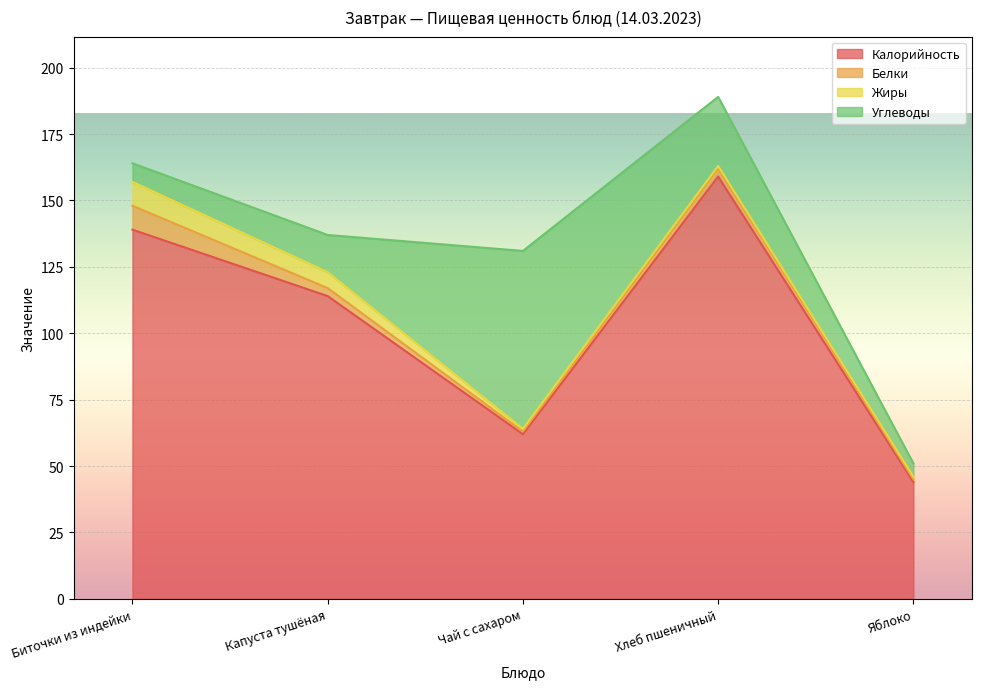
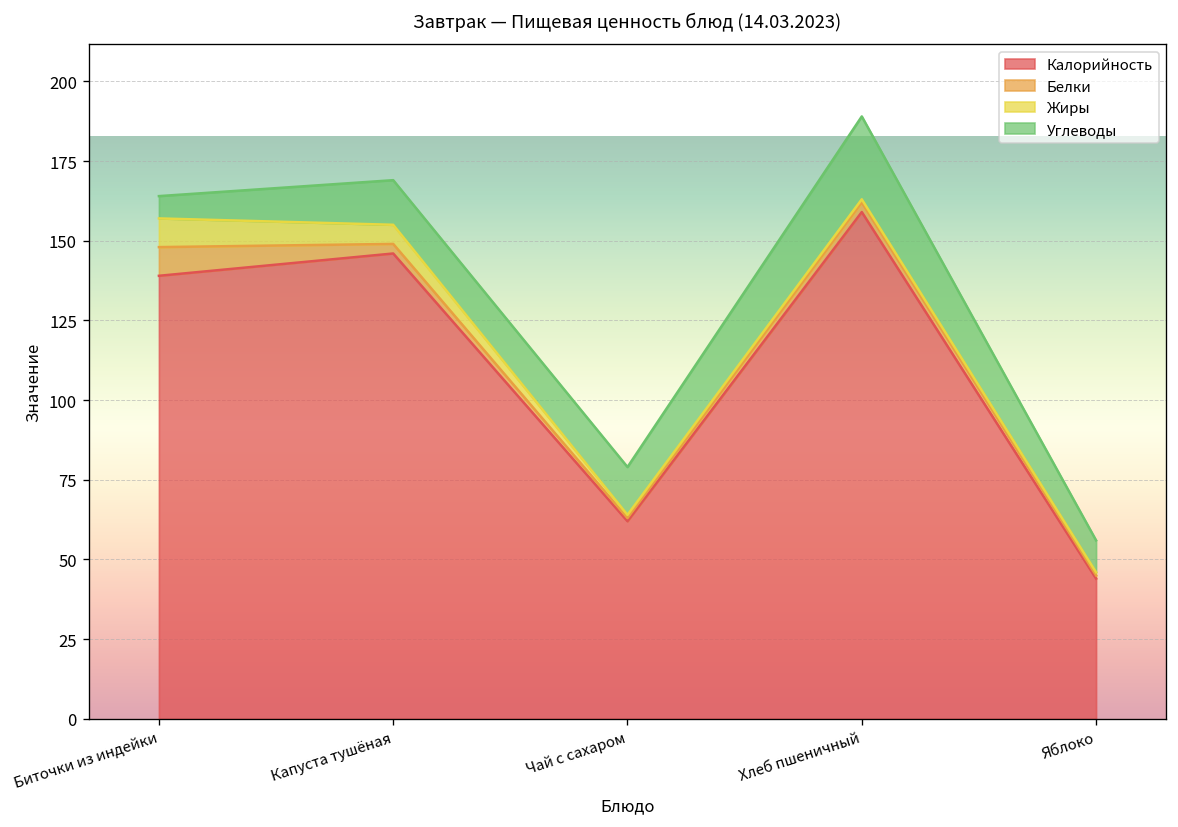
Калорийность, Капуста тушёная: 114 -> 146
Углеводы, Чай с сахаром: 67 -> 15
Углеводы, Яблоко: 5 -> 10
